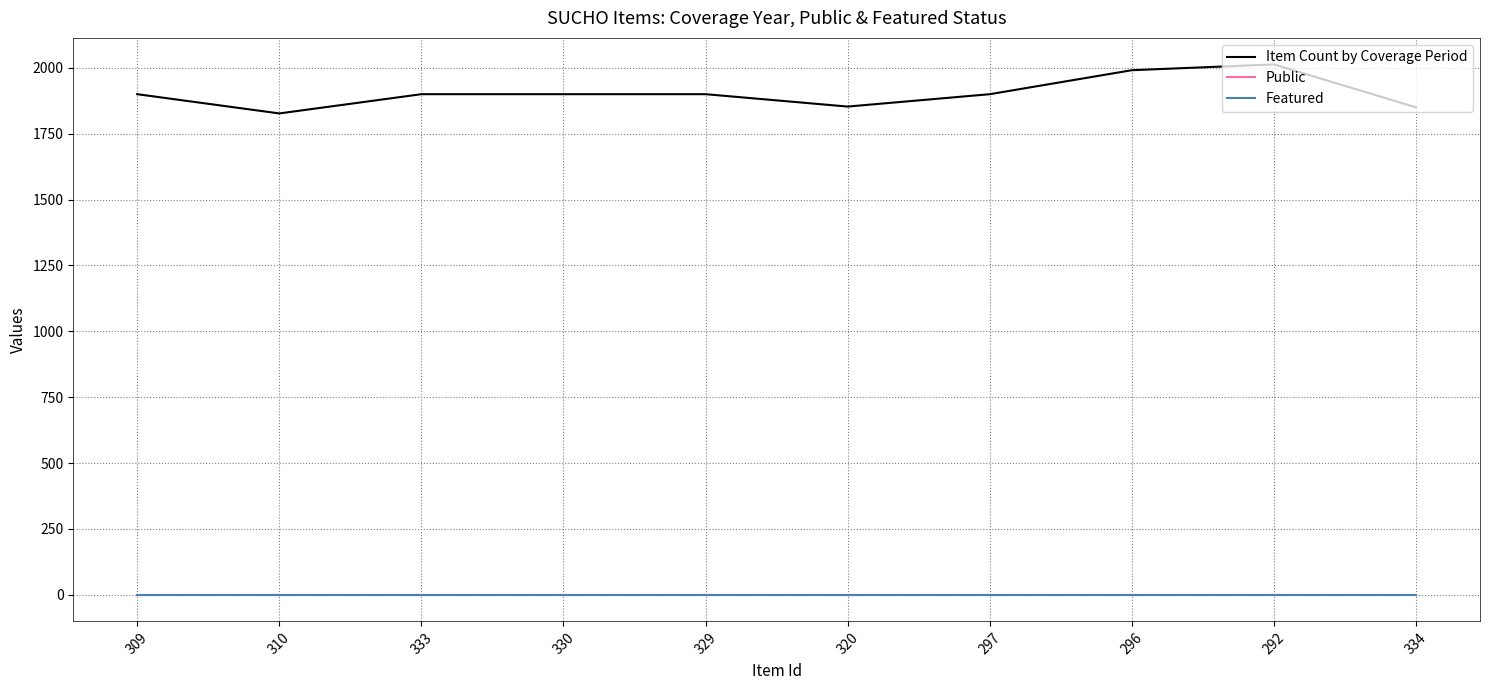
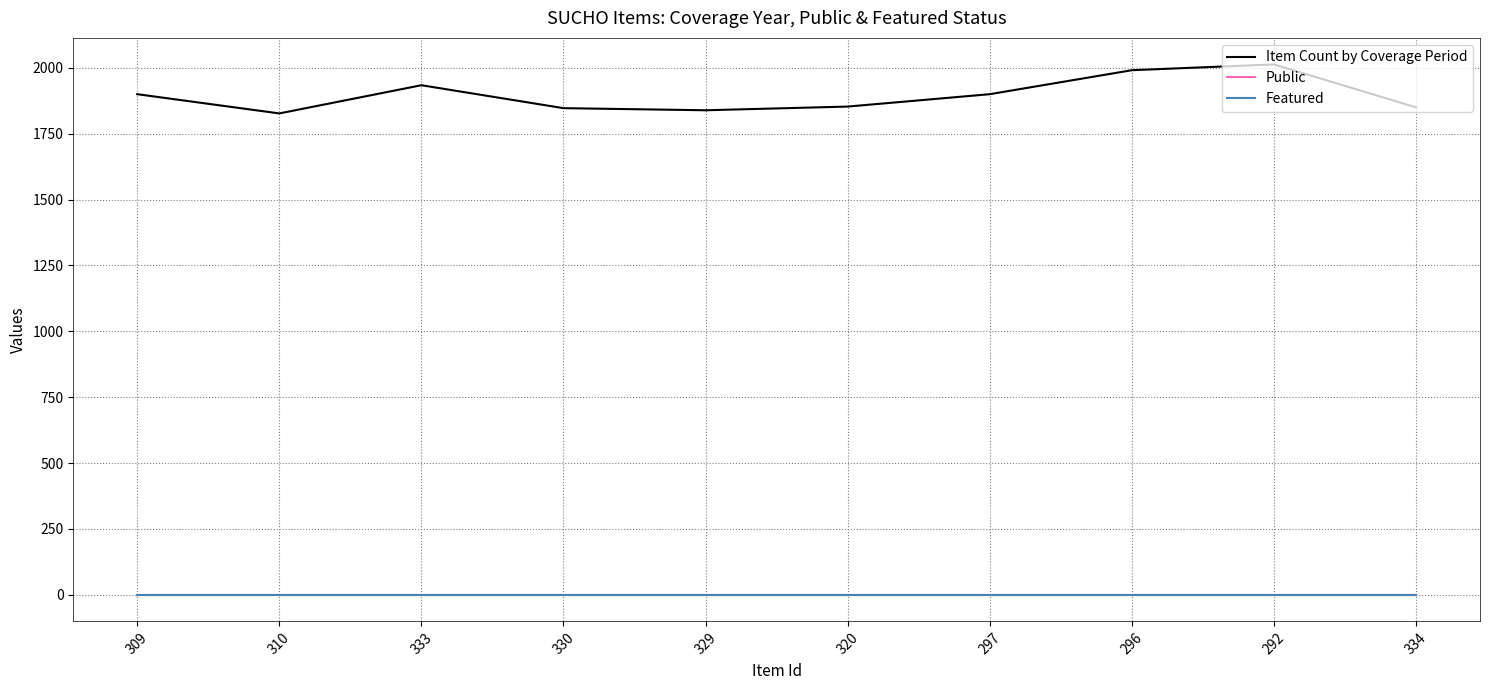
Item Count by Coverage Period, 333: 1900 -> 1930
Item Count by Coverage Period, 330: 1900 -> 1850
Item Count by Coverage Period, 329: 1900 -> 1840
